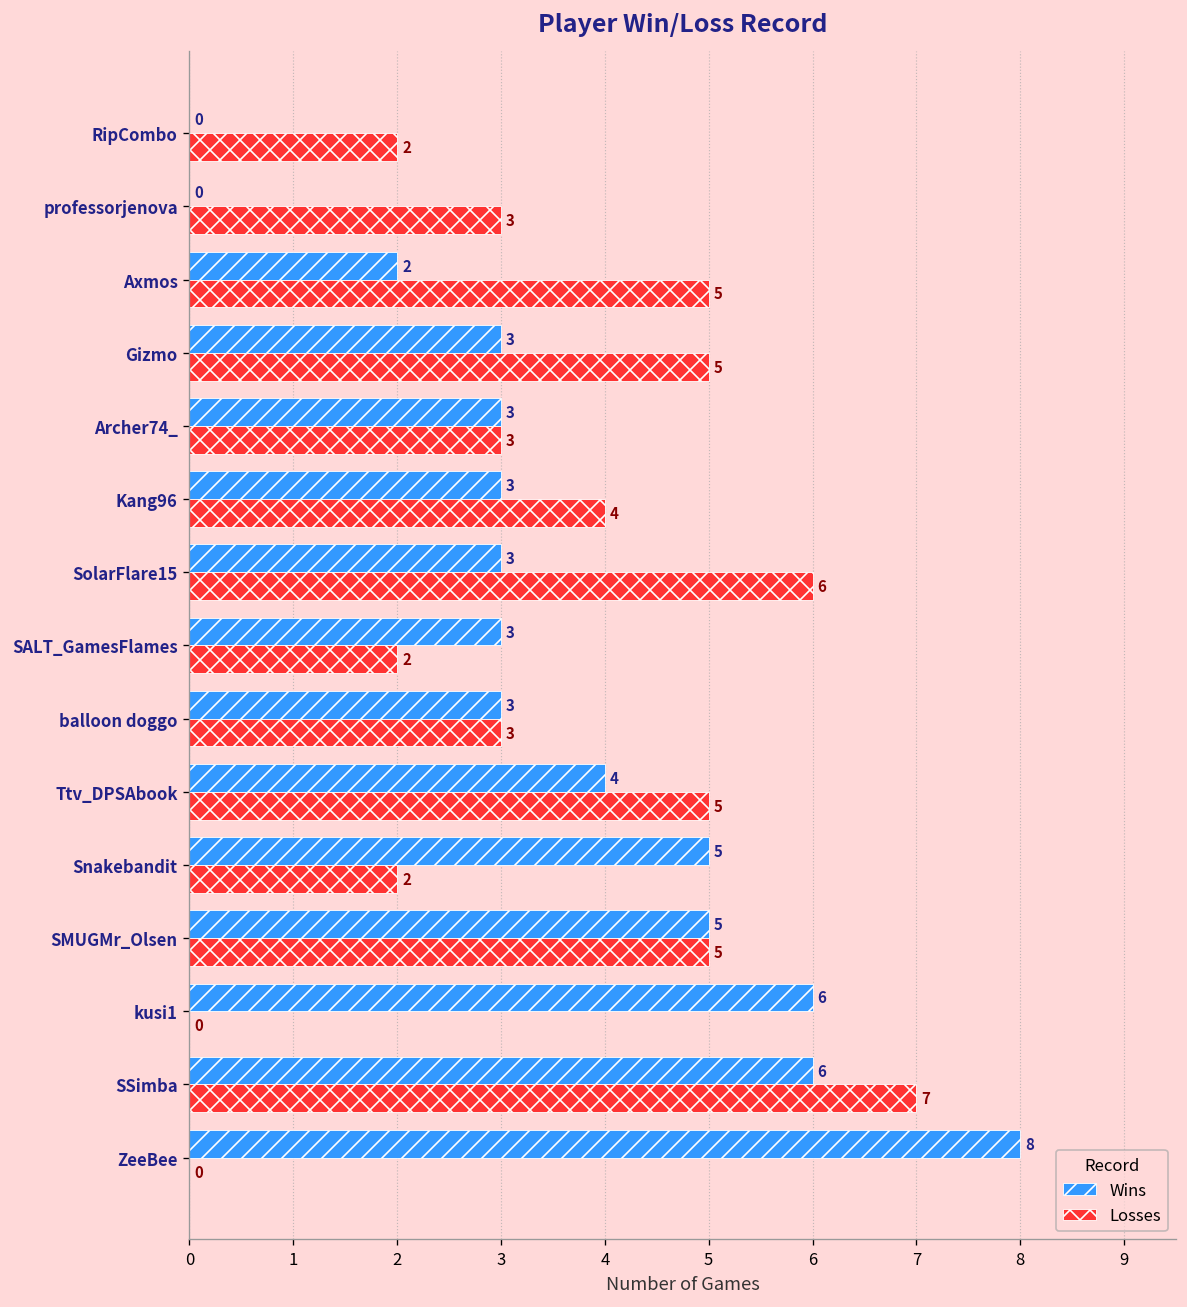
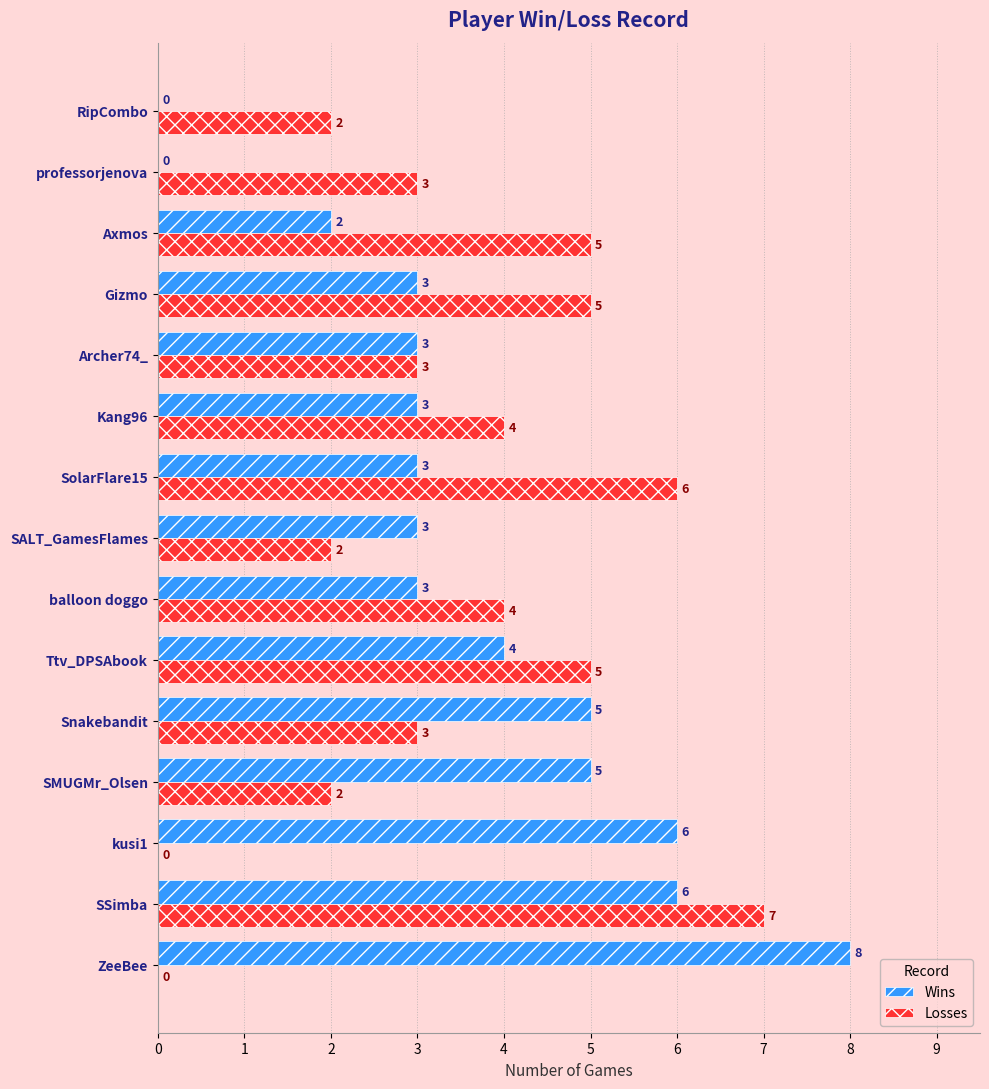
Losses, balloon doggo: 3 -> 4
Losses, Snakebandit: 2 -> 3
Losses, SMUGMr_Olsen: 5 -> 2
